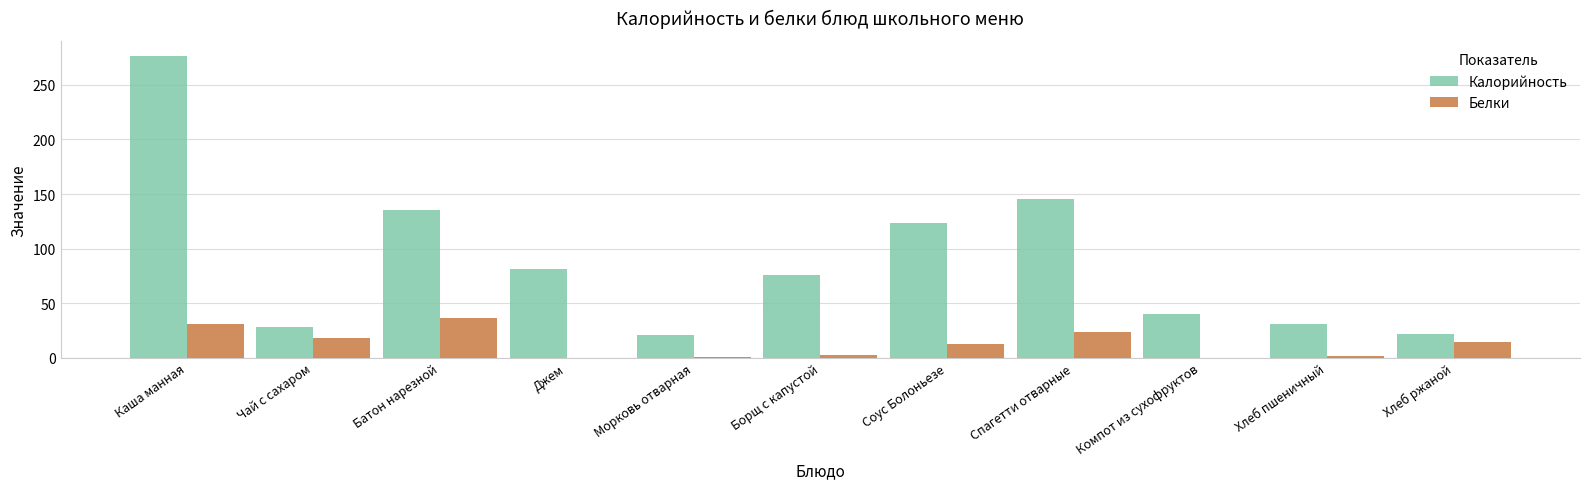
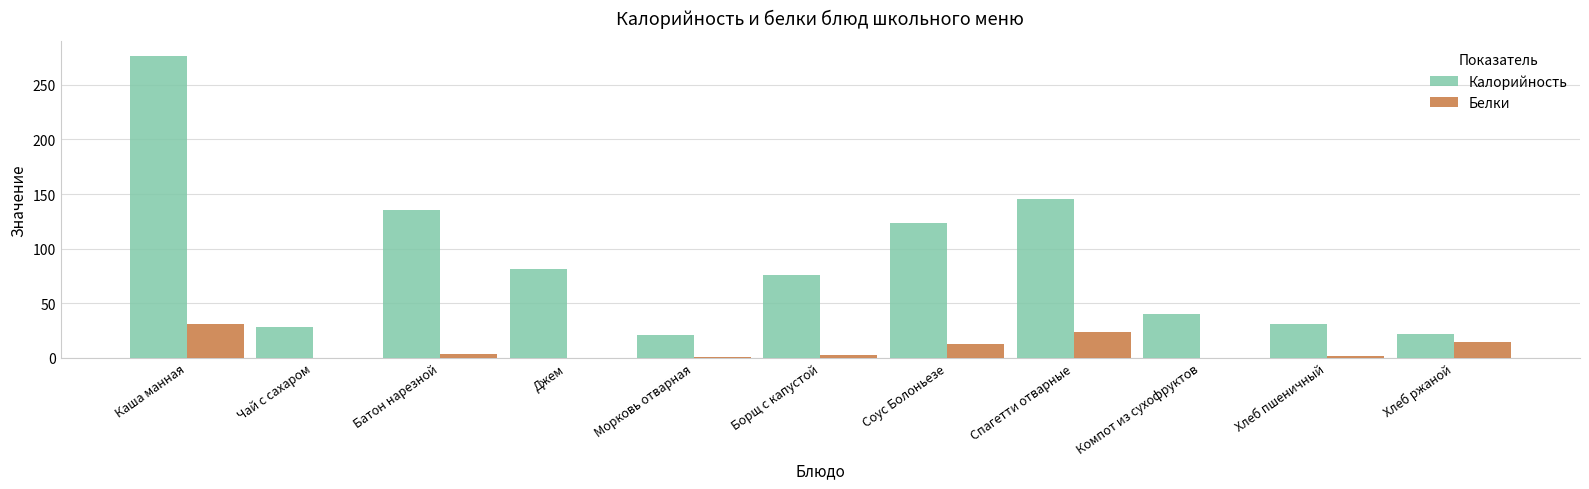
Белки, Чай с сахаром: 18 -> 0
Белки, Батон нарезной: 37 -> 4
